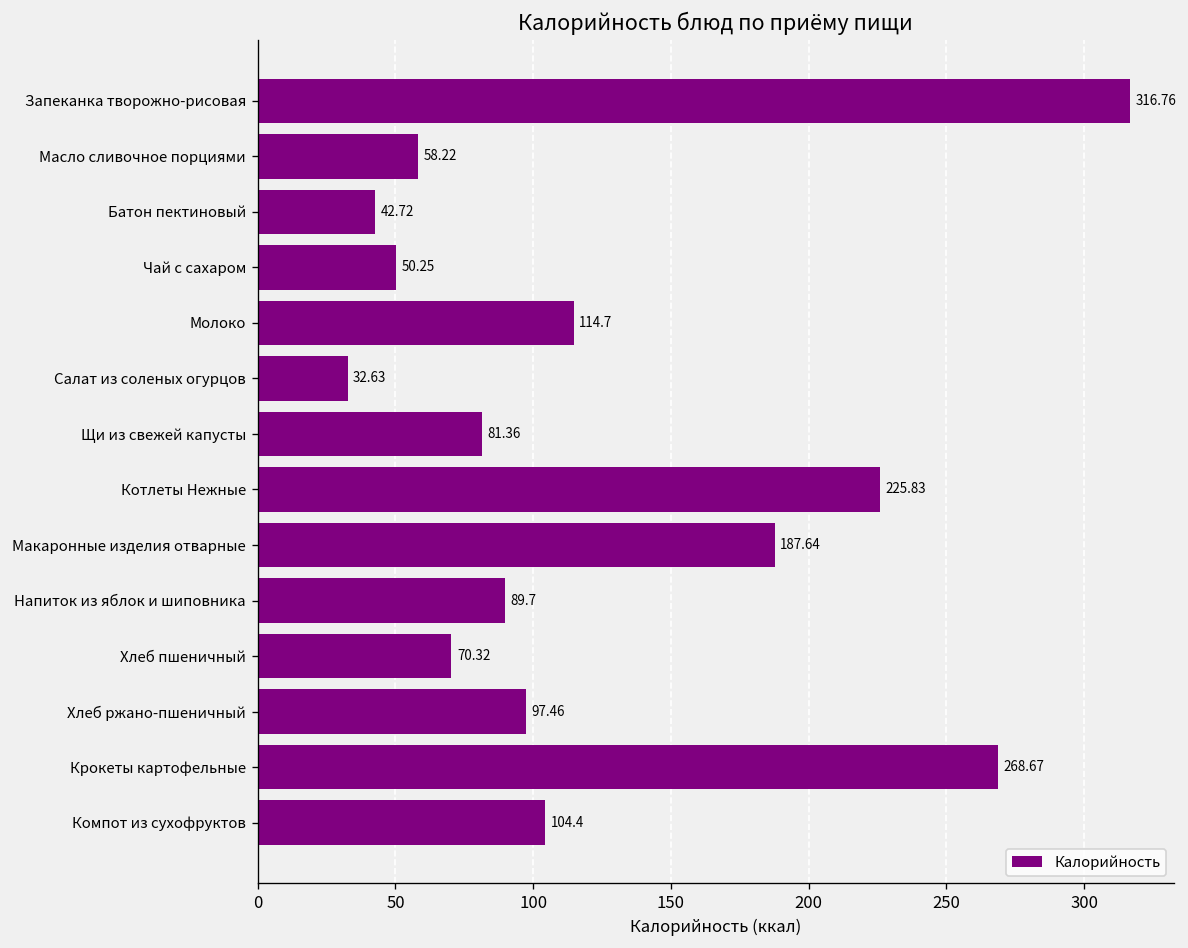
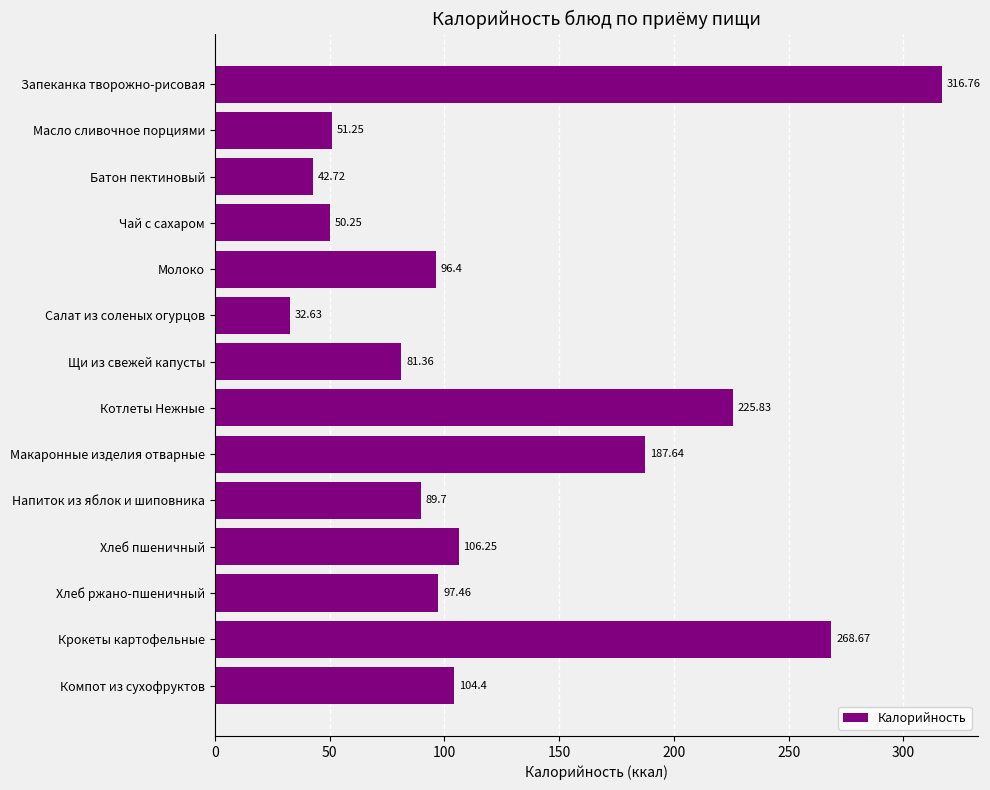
Масло сливочное порциями: 58.22 -> 51.25
Молоко: 114.7 -> 96.4
Хлеб пшеничный: 70.32 -> 106.25
